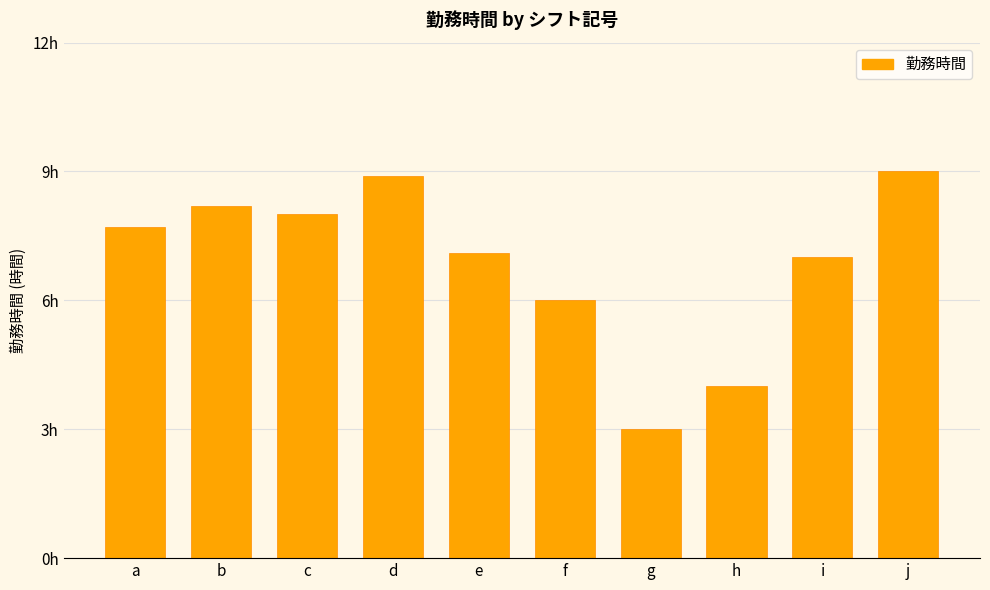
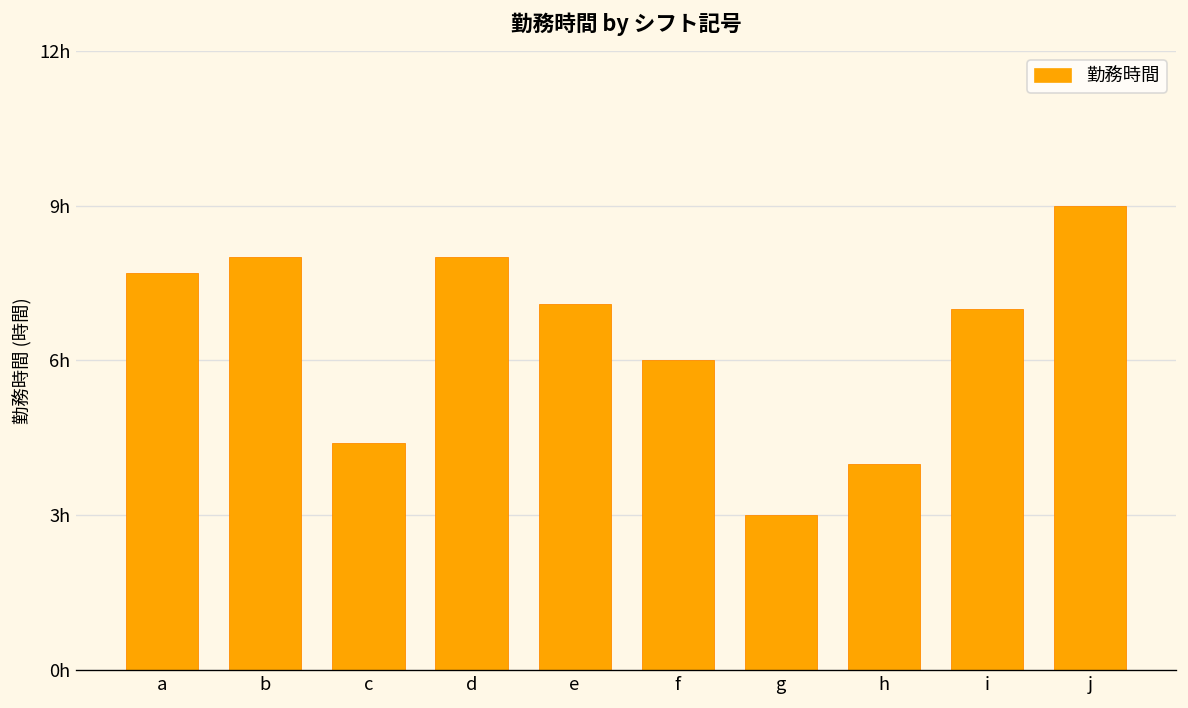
b: 8.2h -> 8.0h
c: 8.0h -> 4.4h
d: 8.9h -> 8.0h
